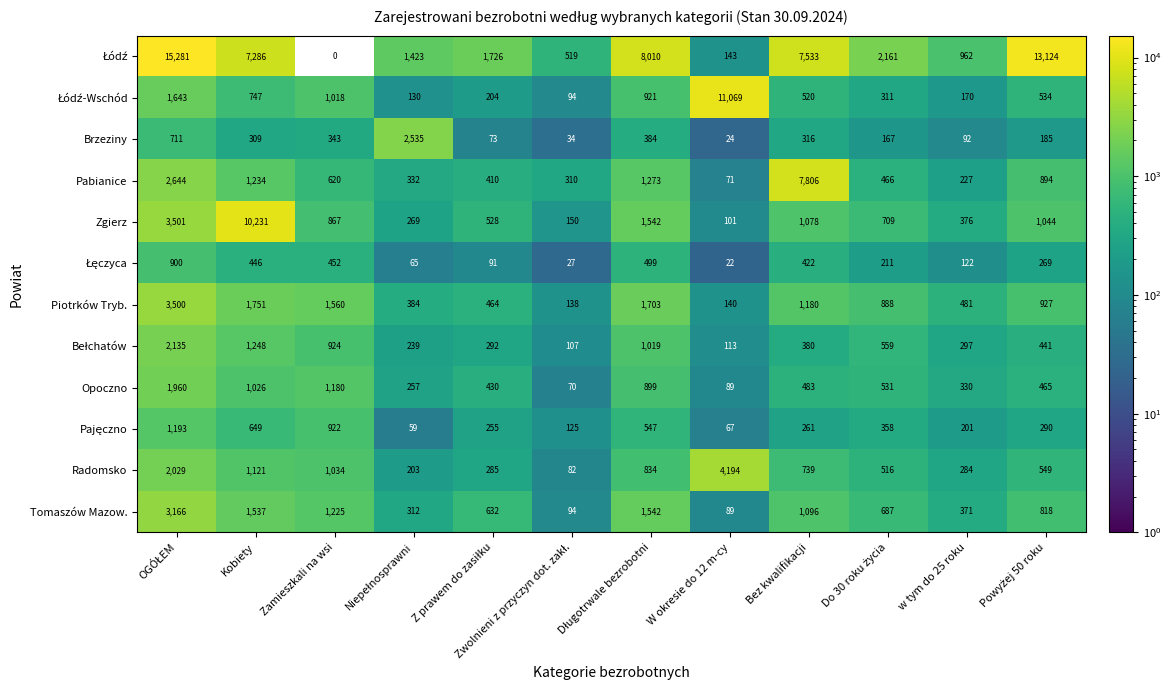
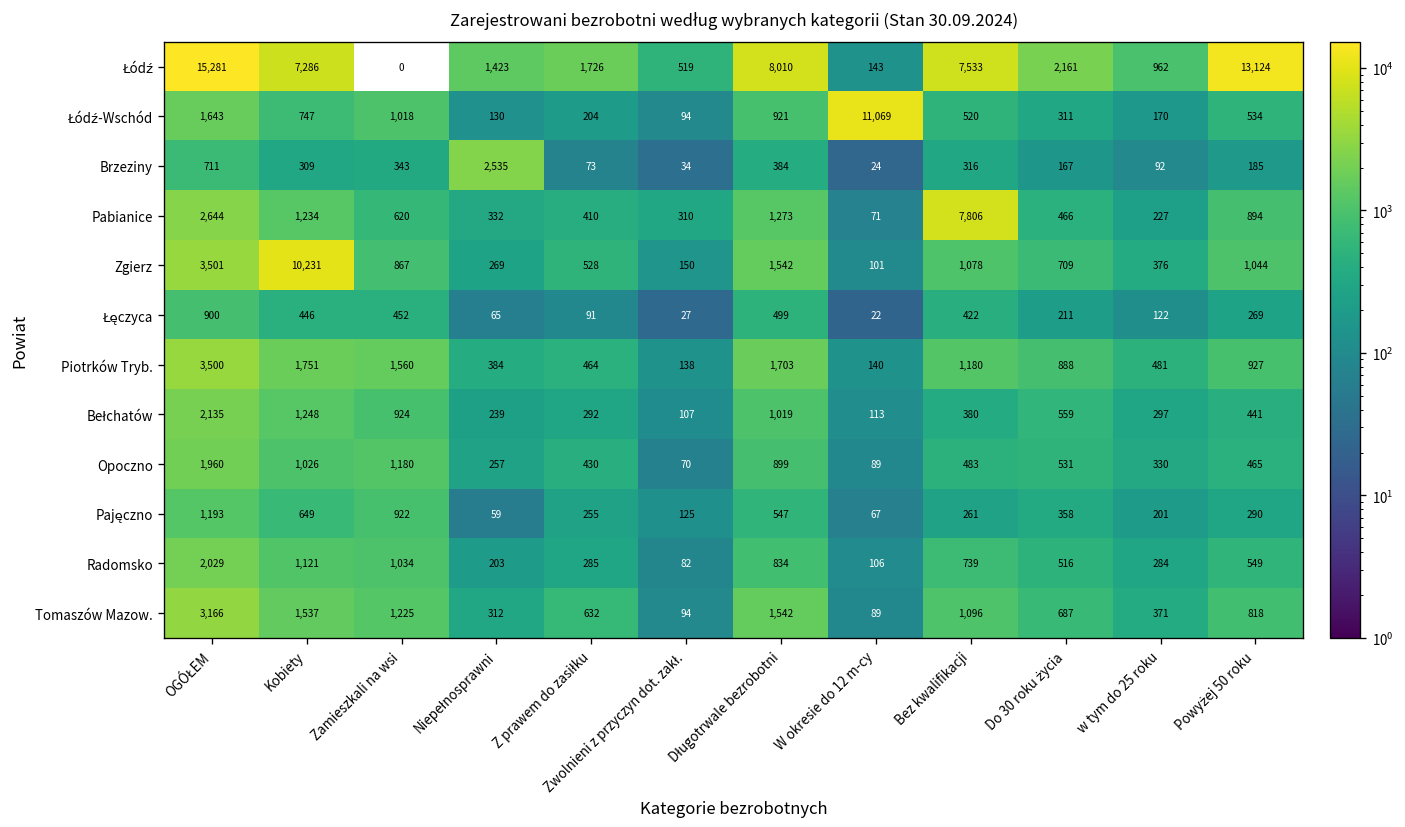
Radomsko, W okresie do 12 m-cy: 4,194 -> 106
